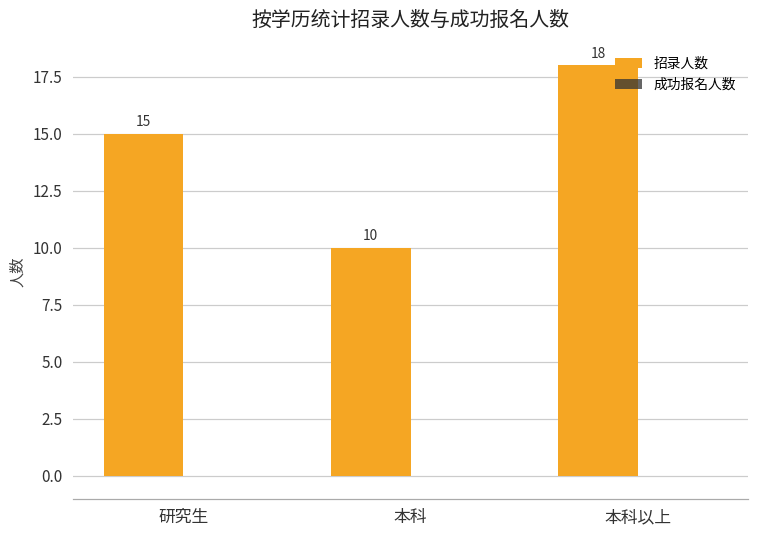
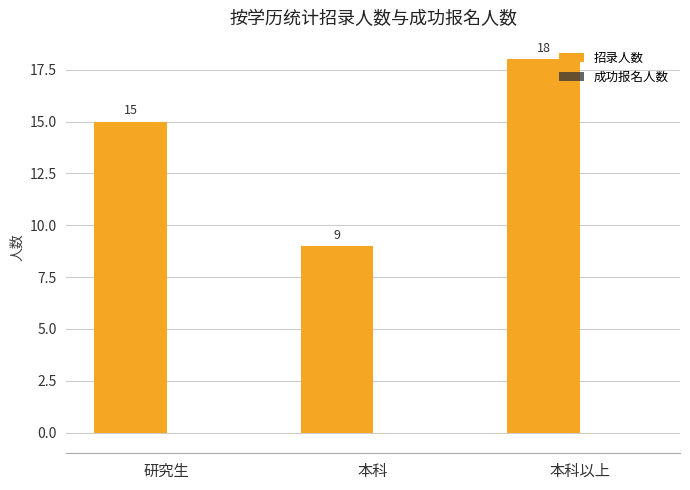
招录人数, 本科: 10 -> 9
